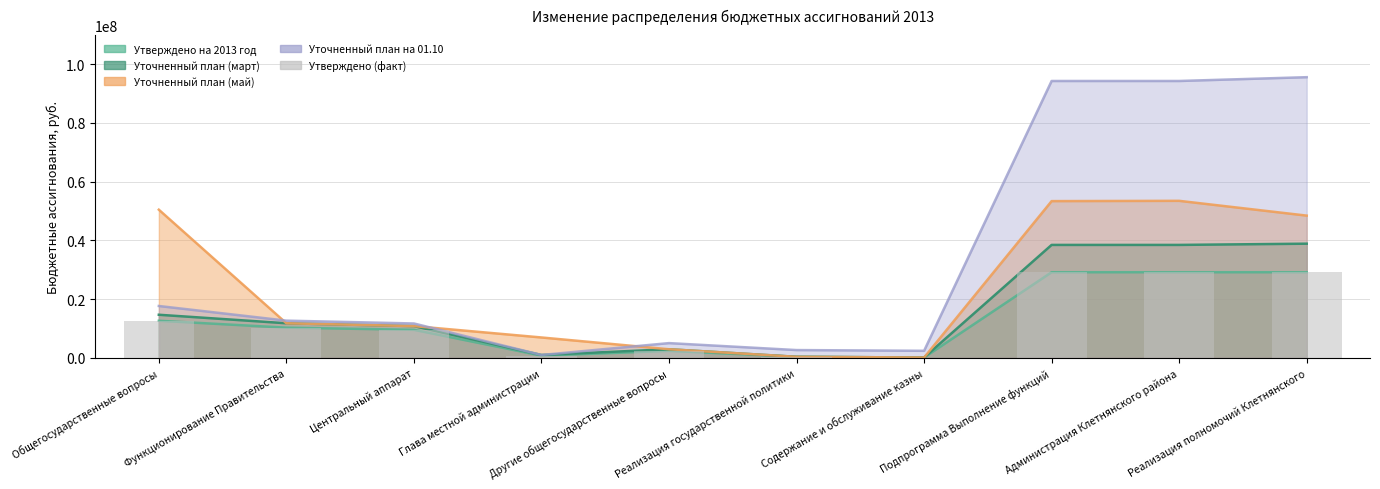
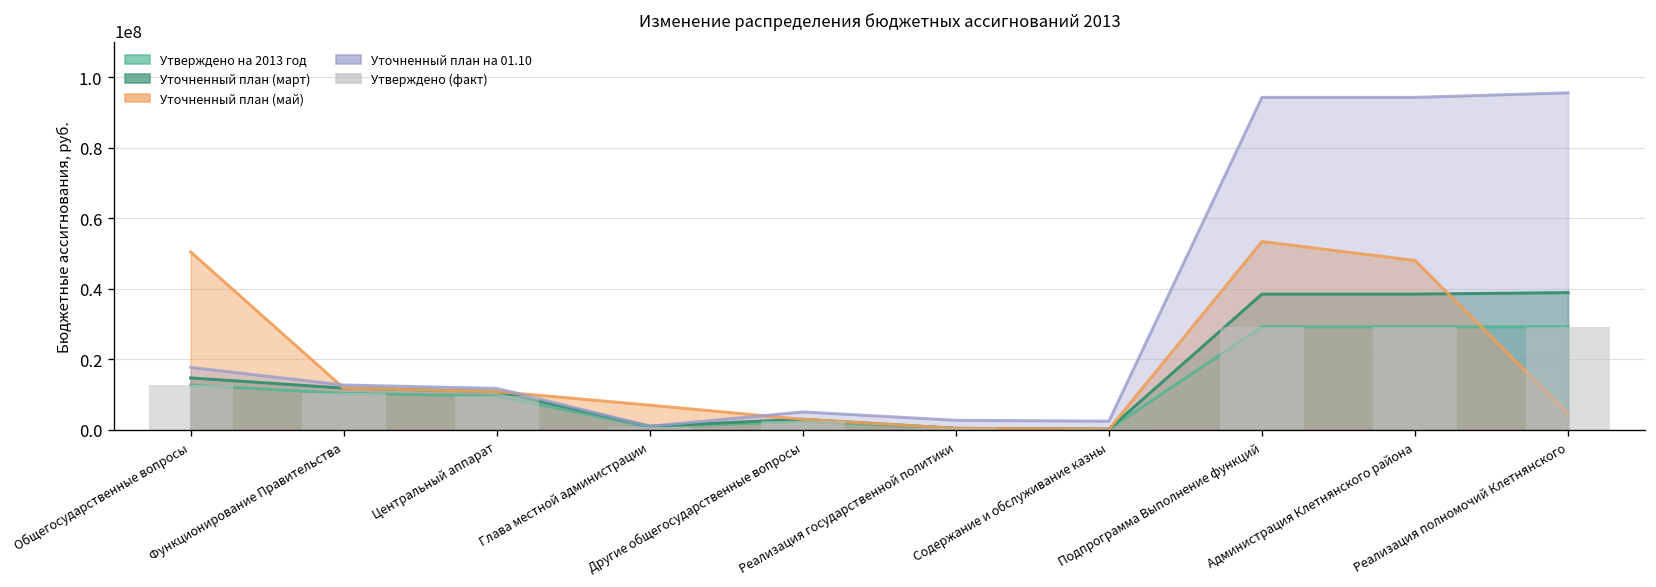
Уточненный план (май), Администрация Клетнянского района: 53000000 -> 48000000
Уточненный план (май), Реализация полномочий Клетнянского: 48000000 -> 4000000
